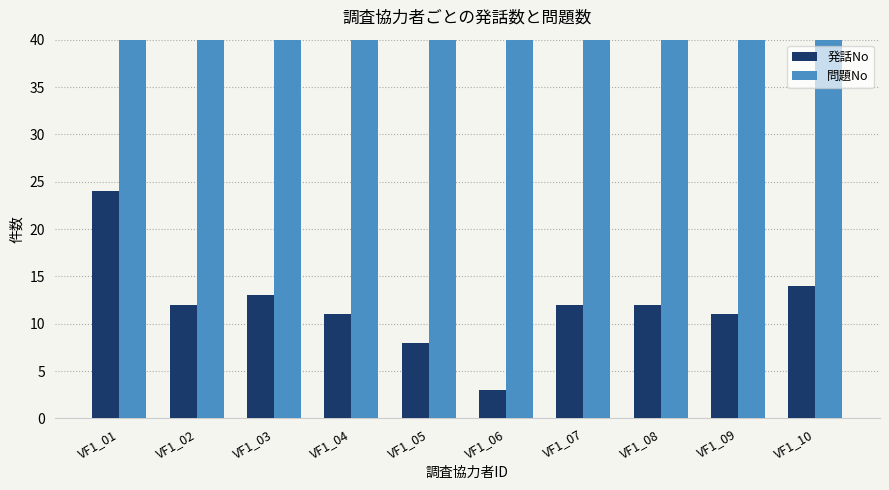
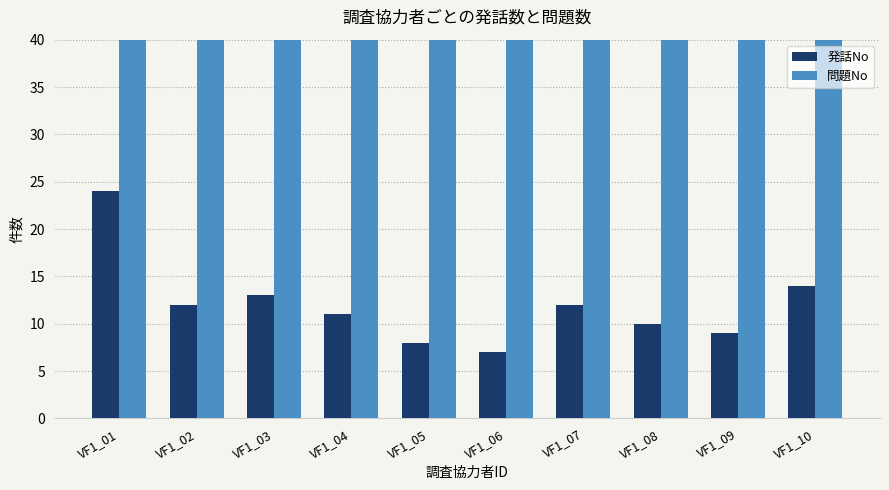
発話No, VF1_06: 3 -> 7
発話No, VF1_08: 12 -> 10
発話No, VF1_09: 11 -> 9
